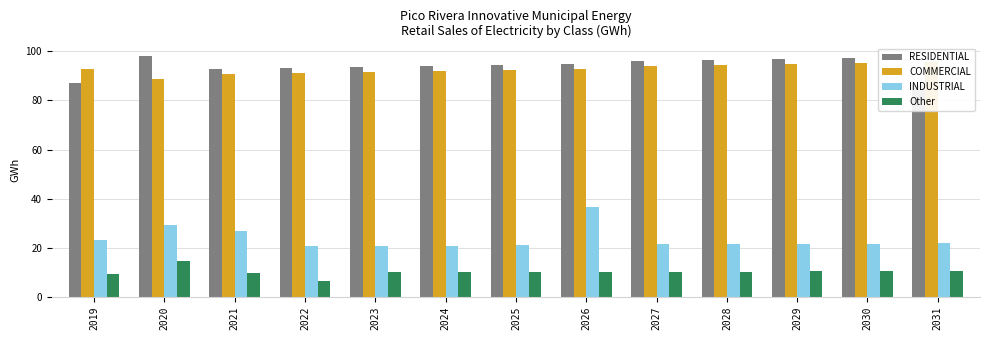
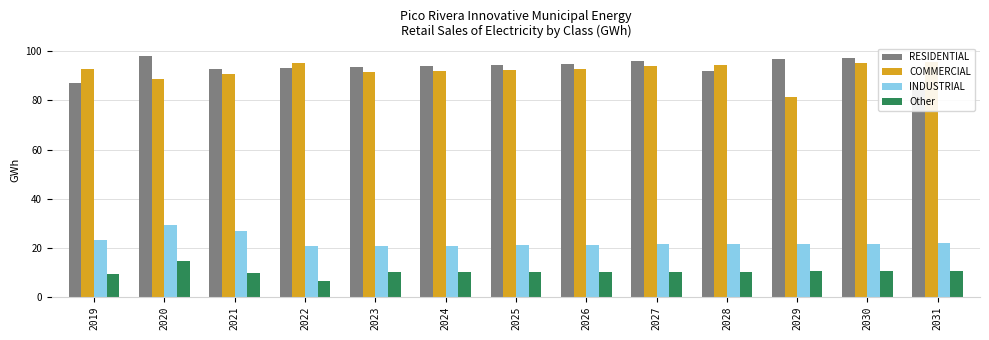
COMMERCIAL, 2022: 91 -> 95
INDUSTRIAL, 2026: 37 -> 21
RESIDENTIAL, 2028: 96 -> 92
COMMERCIAL, 2029: 95 -> 81
